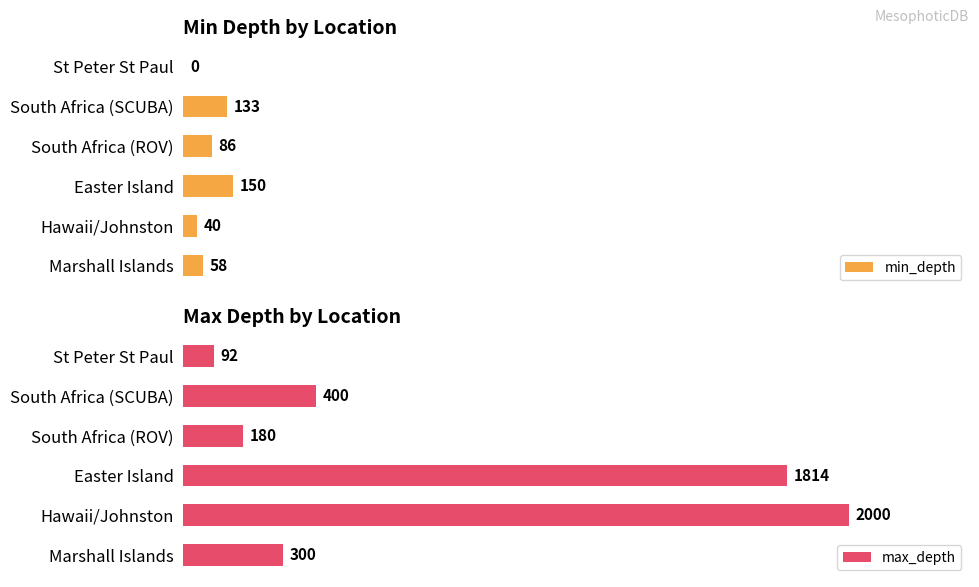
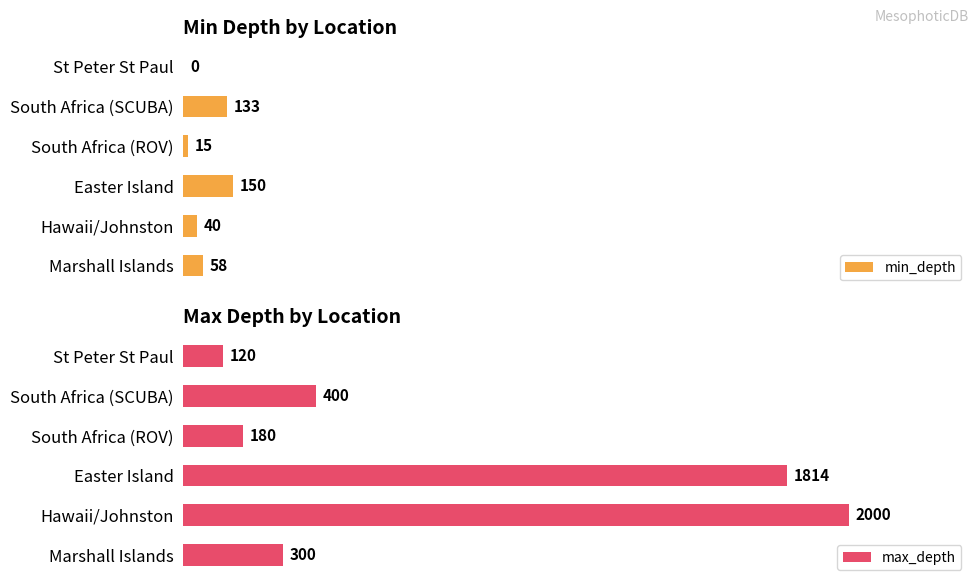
Min Depth by Location, South Africa (ROV): 86 -> 15
Max Depth by Location, St Peter St Paul: 92 -> 120
